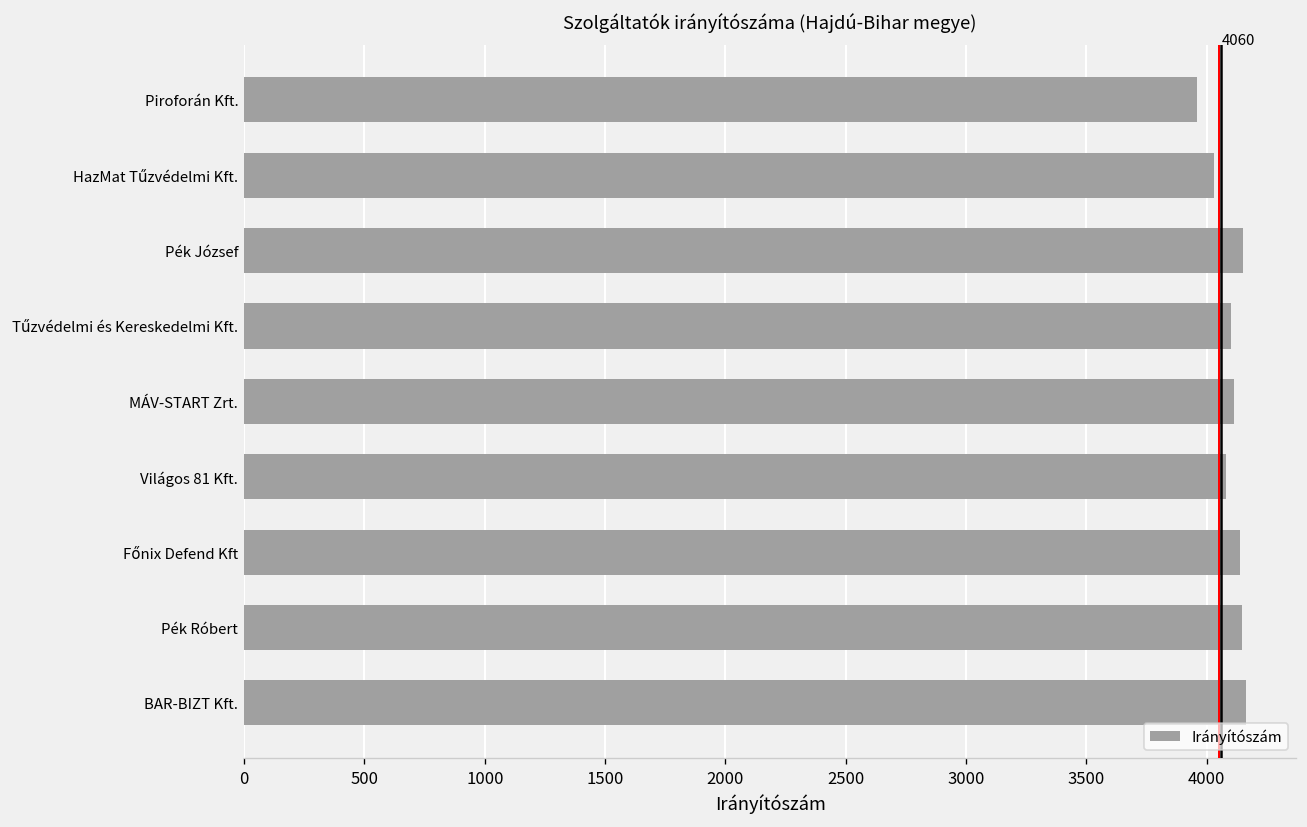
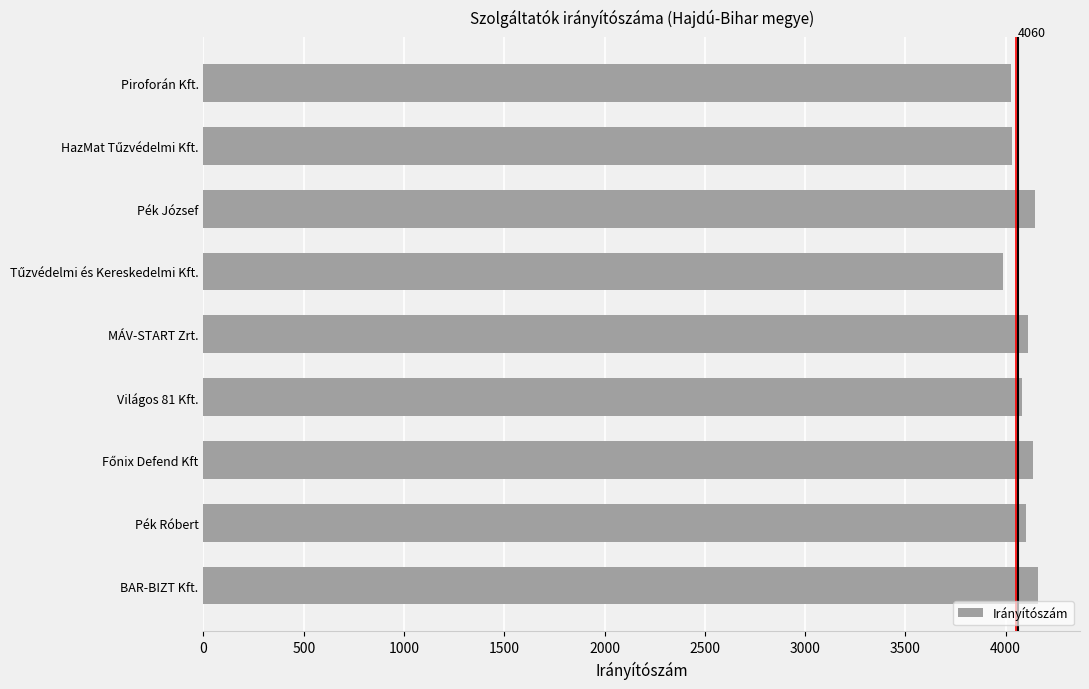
Piroforán Kft.: 3960 -> 4030
Tűzvédelmi és Kereskedelmi Kft.: 4100 -> 3990
Pék Róbert: 4150 -> 4100
